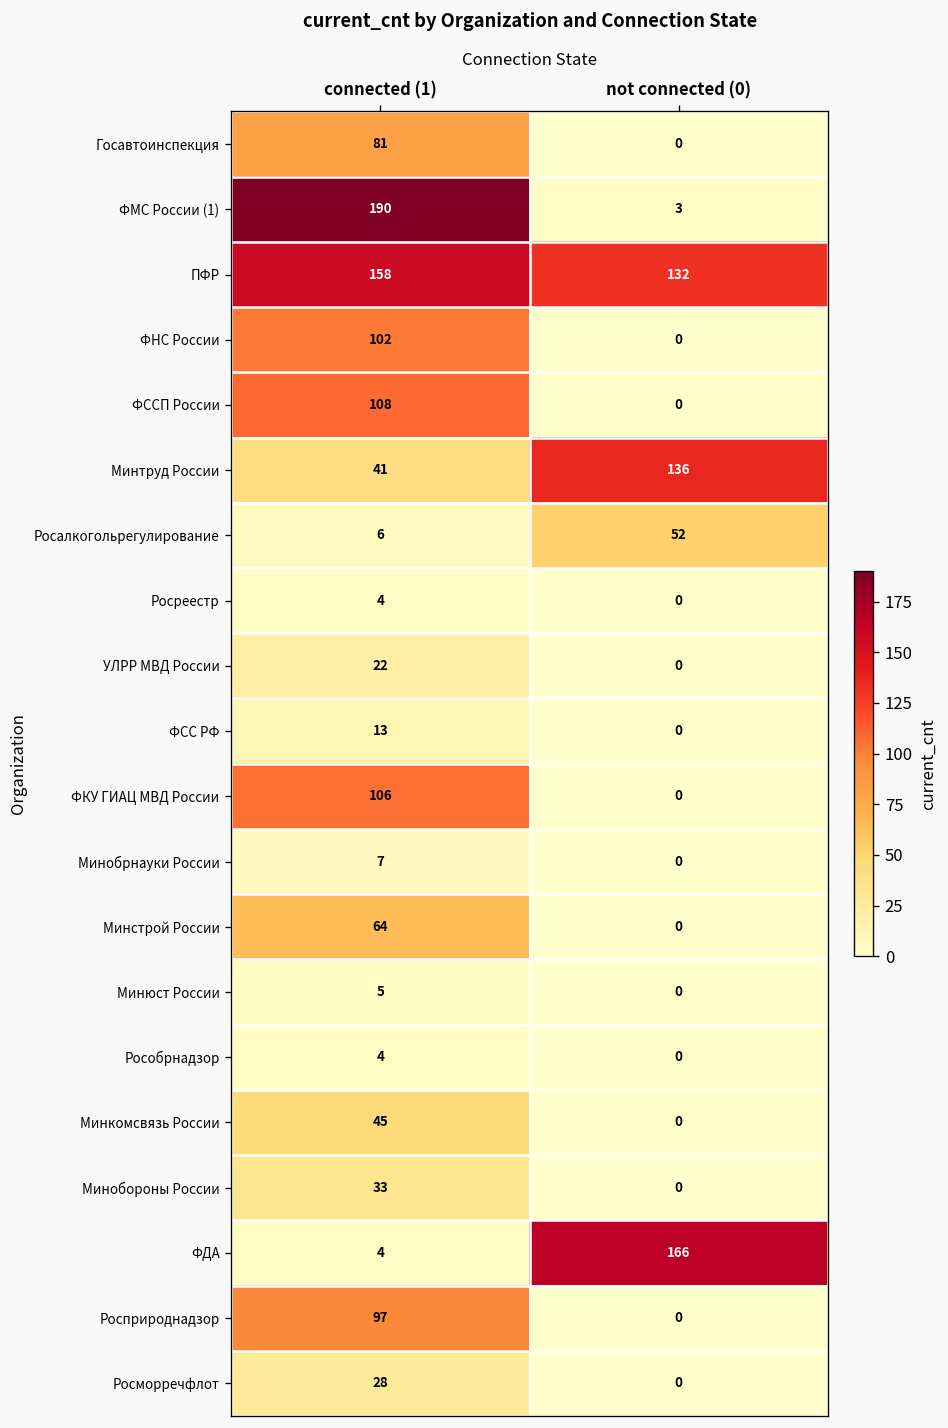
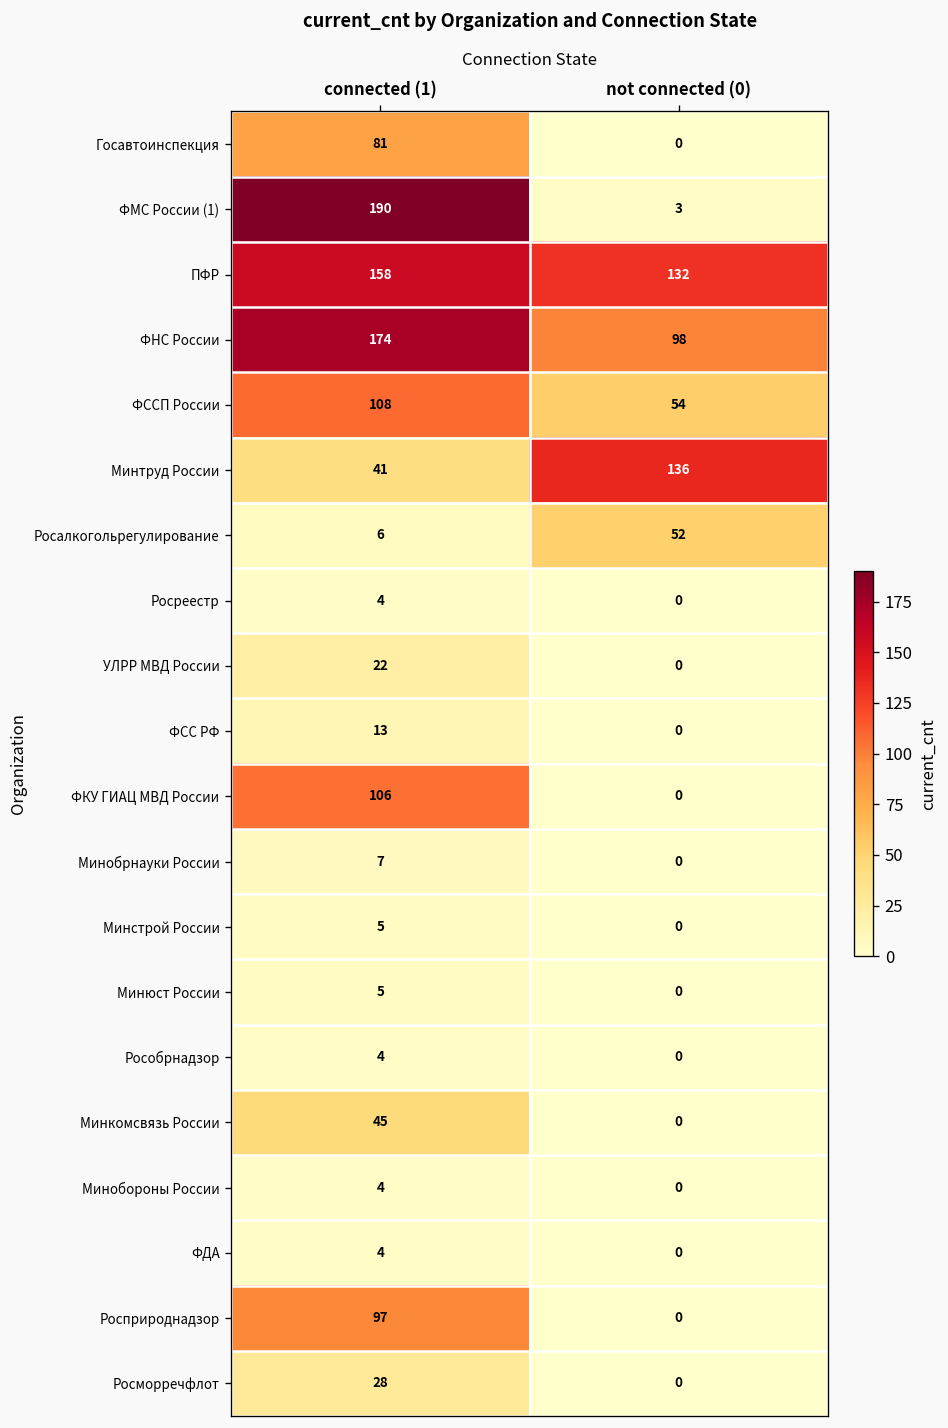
ФНС России, connected (1): 102 -> 174
ФНС России, not connected (0): 0 -> 98
ФССП России, not connected (0): 0 -> 54
Минстрой России, connected (1): 64 -> 5
Минобороны России, connected (1): 33 -> 4
ФДА, not connected (0): 166 -> 0
